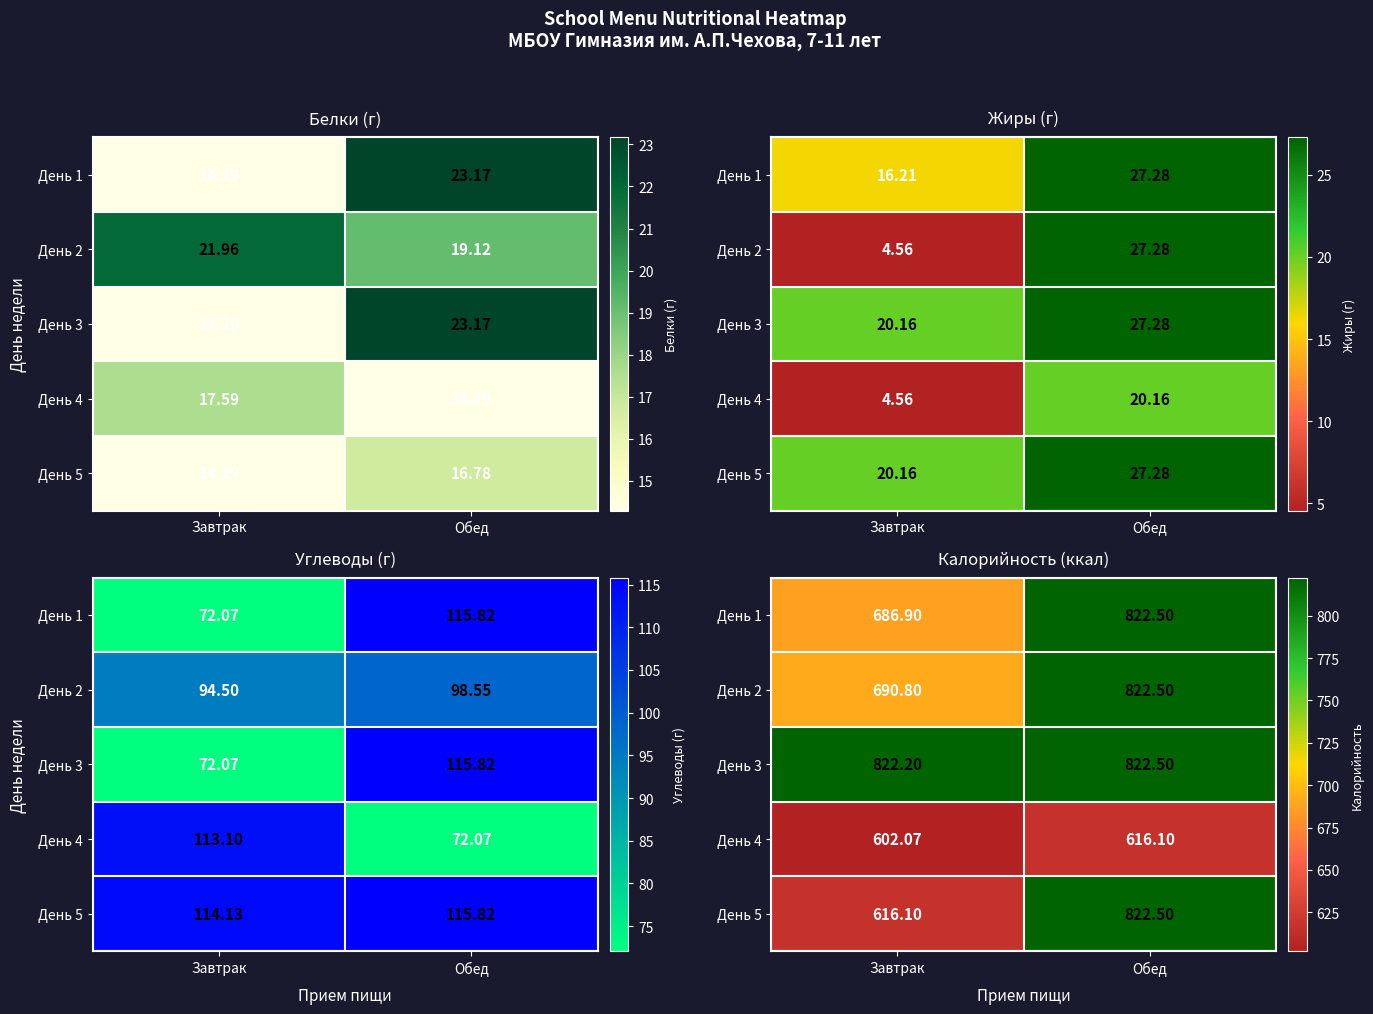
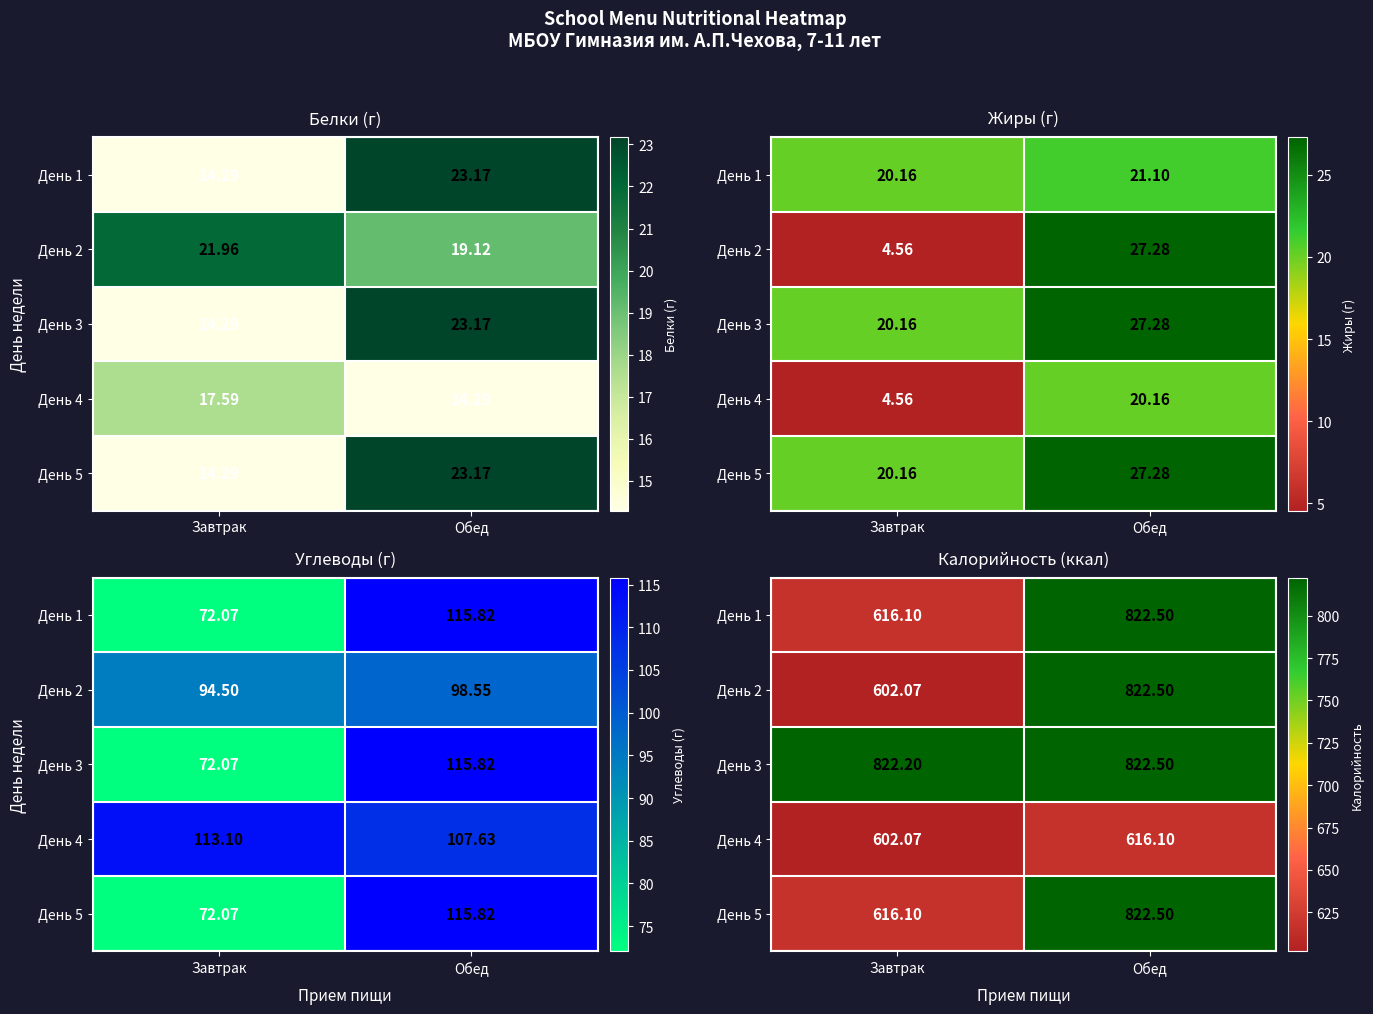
Белки (г), День 5, Обед: 16.78 -> 23.17
Жиры (г), День 1, Завтрак: 16.21 -> 20.16
Жиры (г), День 1, Обед: 27.28 -> 21.10
Углеводы (г), День 4, Обед: 72.07 -> 107.63
Углеводы (г), День 5, Завтрак: 114.13 -> 72.07
Калорийность (ккал), День 1, Завтрак: 686.90 -> 616.10
Калорийность (ккал), День 2, Завтрак: 690.80 -> 602.07
